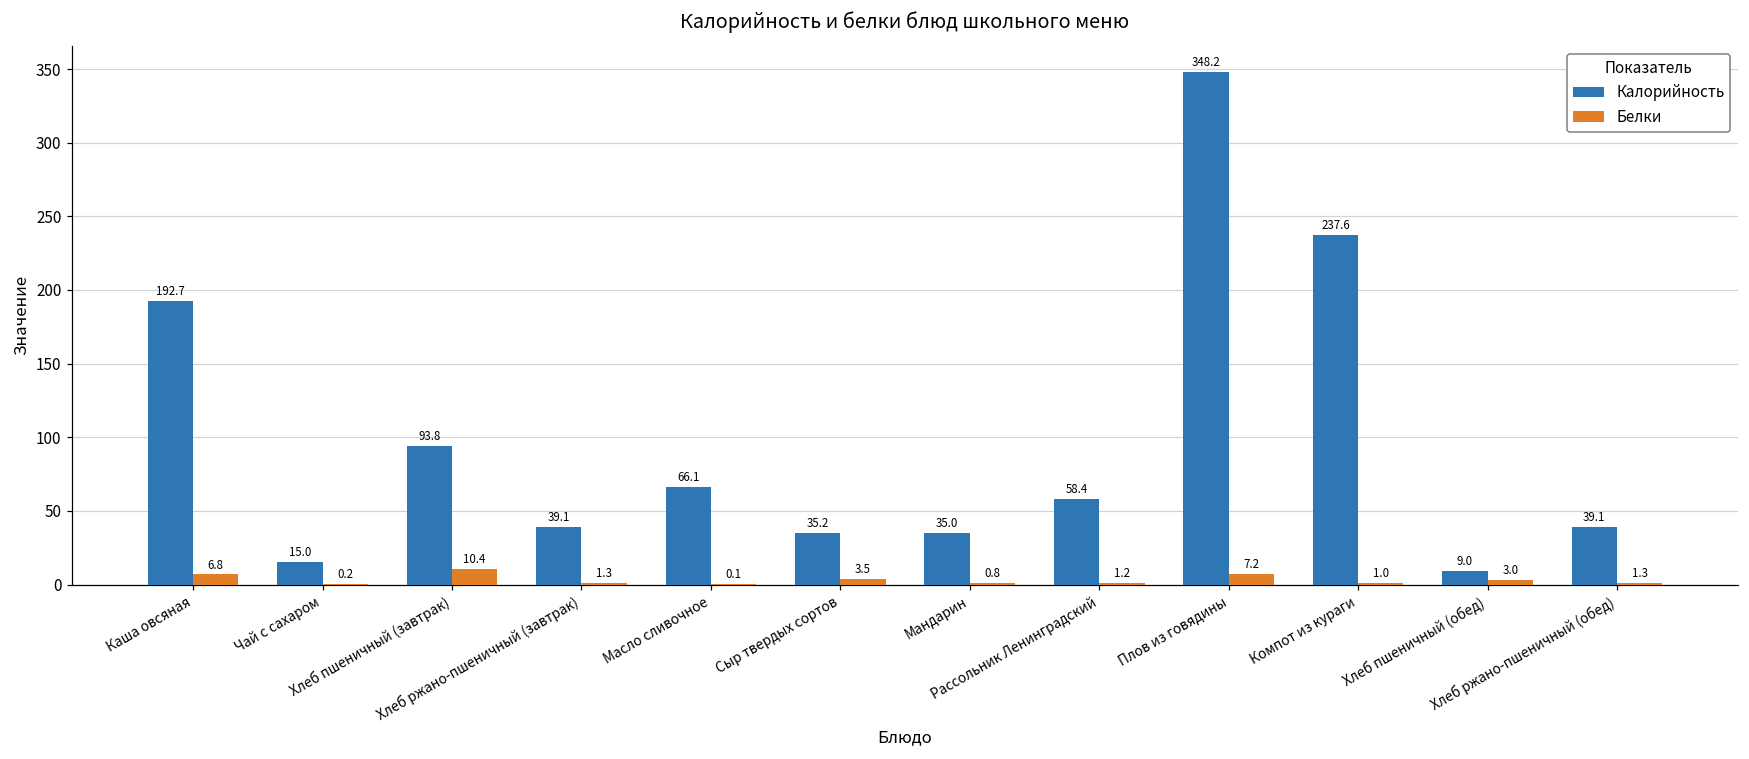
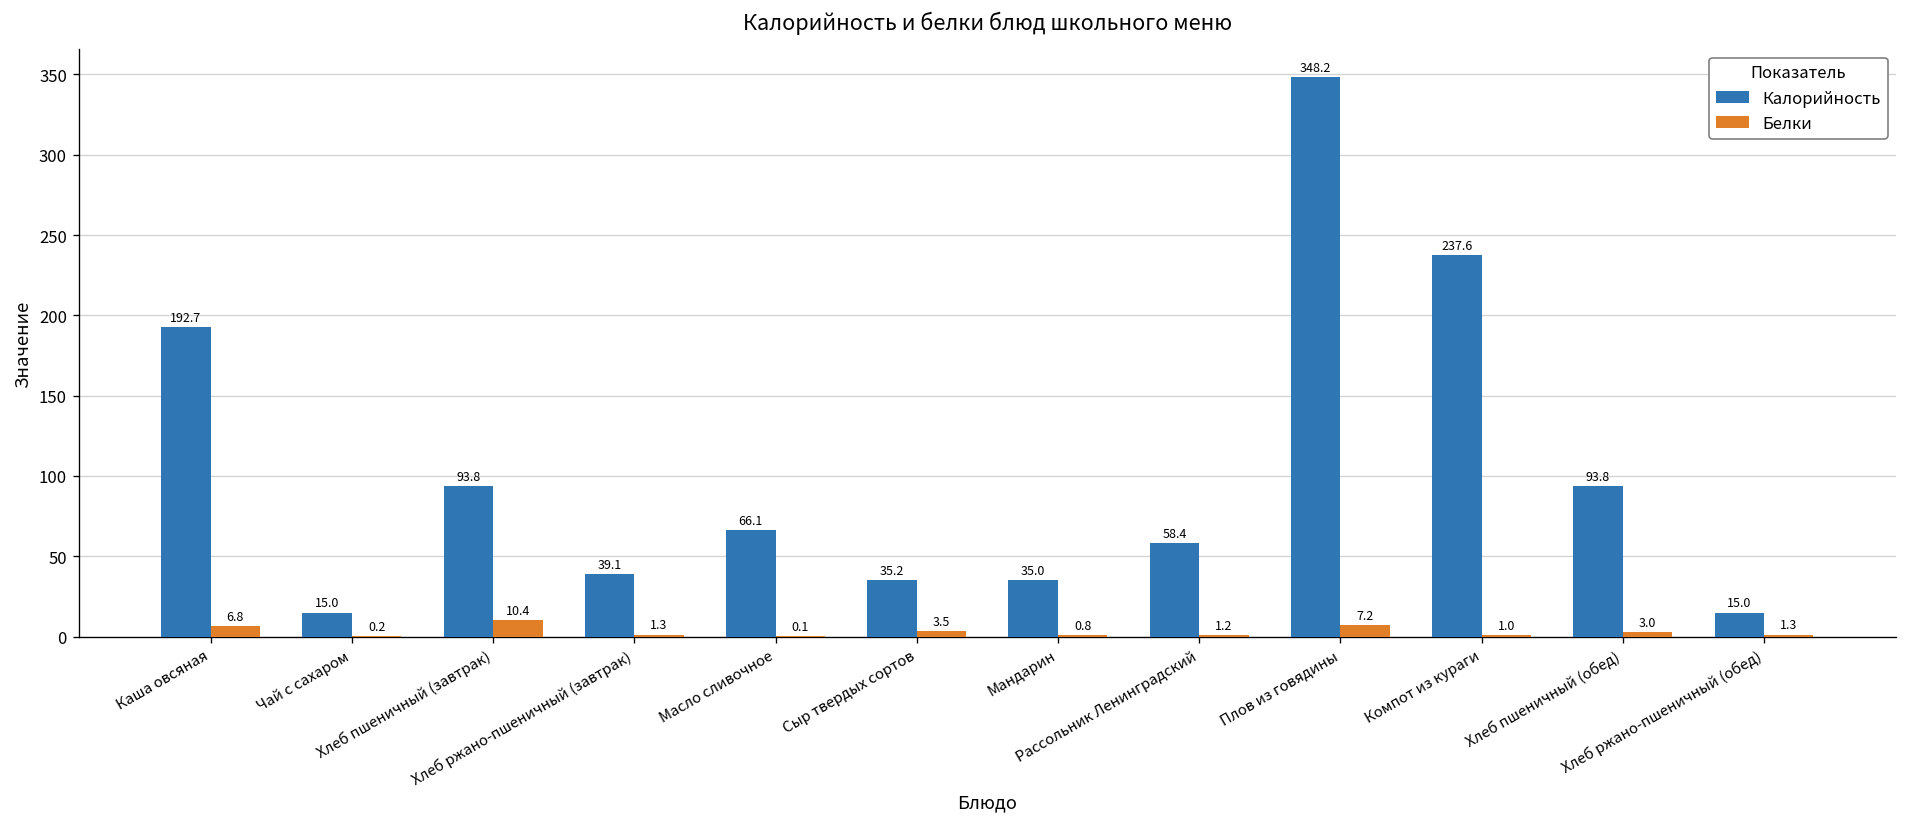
Калорийность, Хлеб пшеничный (обед): 9.0 -> 93.8
Калорийность, Хлеб ржано-пшеничный (обед): 39.1 -> 15.0
